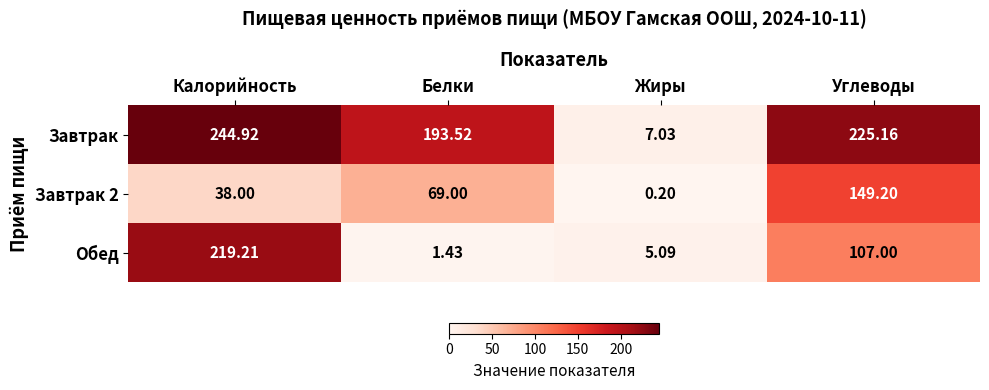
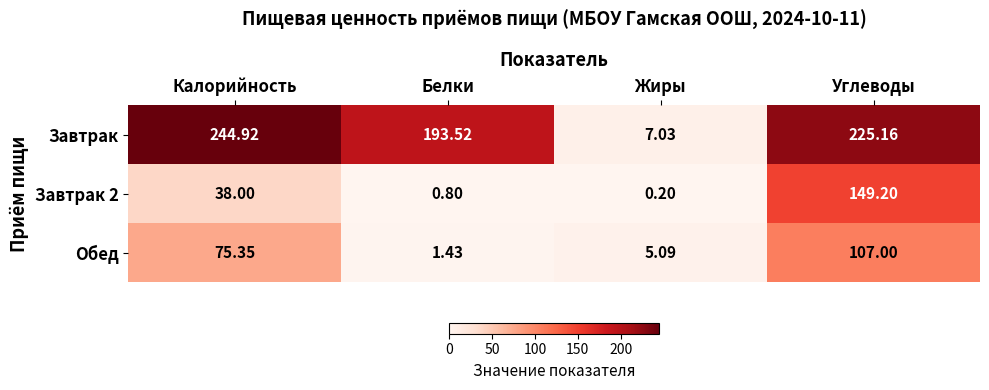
Завтрак 2, Белки: 69.00 -> 0.80
Обед, Калорийность: 219.21 -> 75.35
